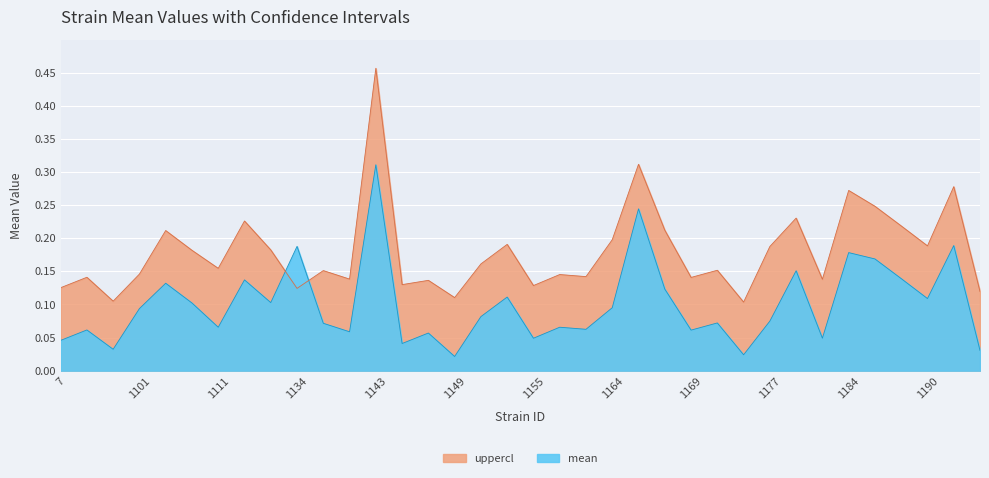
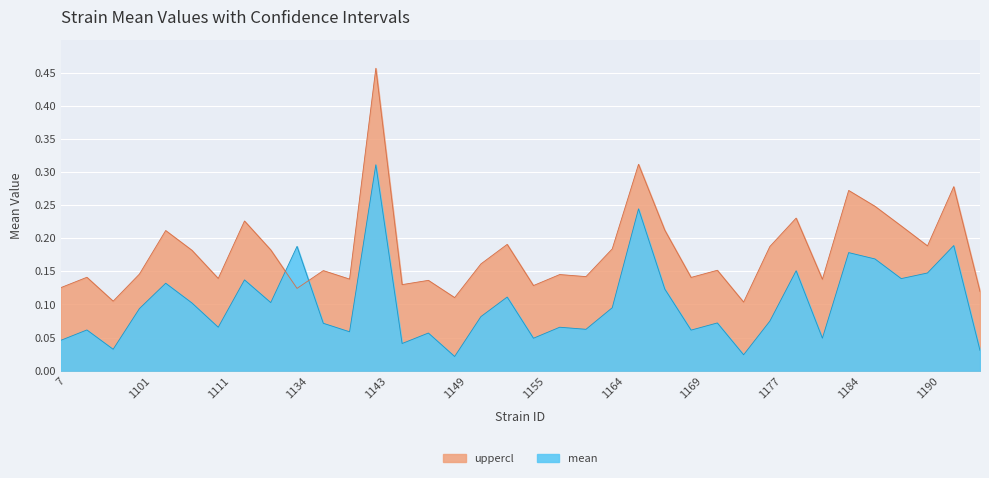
uppercl, 1111: 0.15 -> 0.14
uppercl, 1164: 0.20 -> 0.18
mean, 1190: 0.11 -> 0.15
